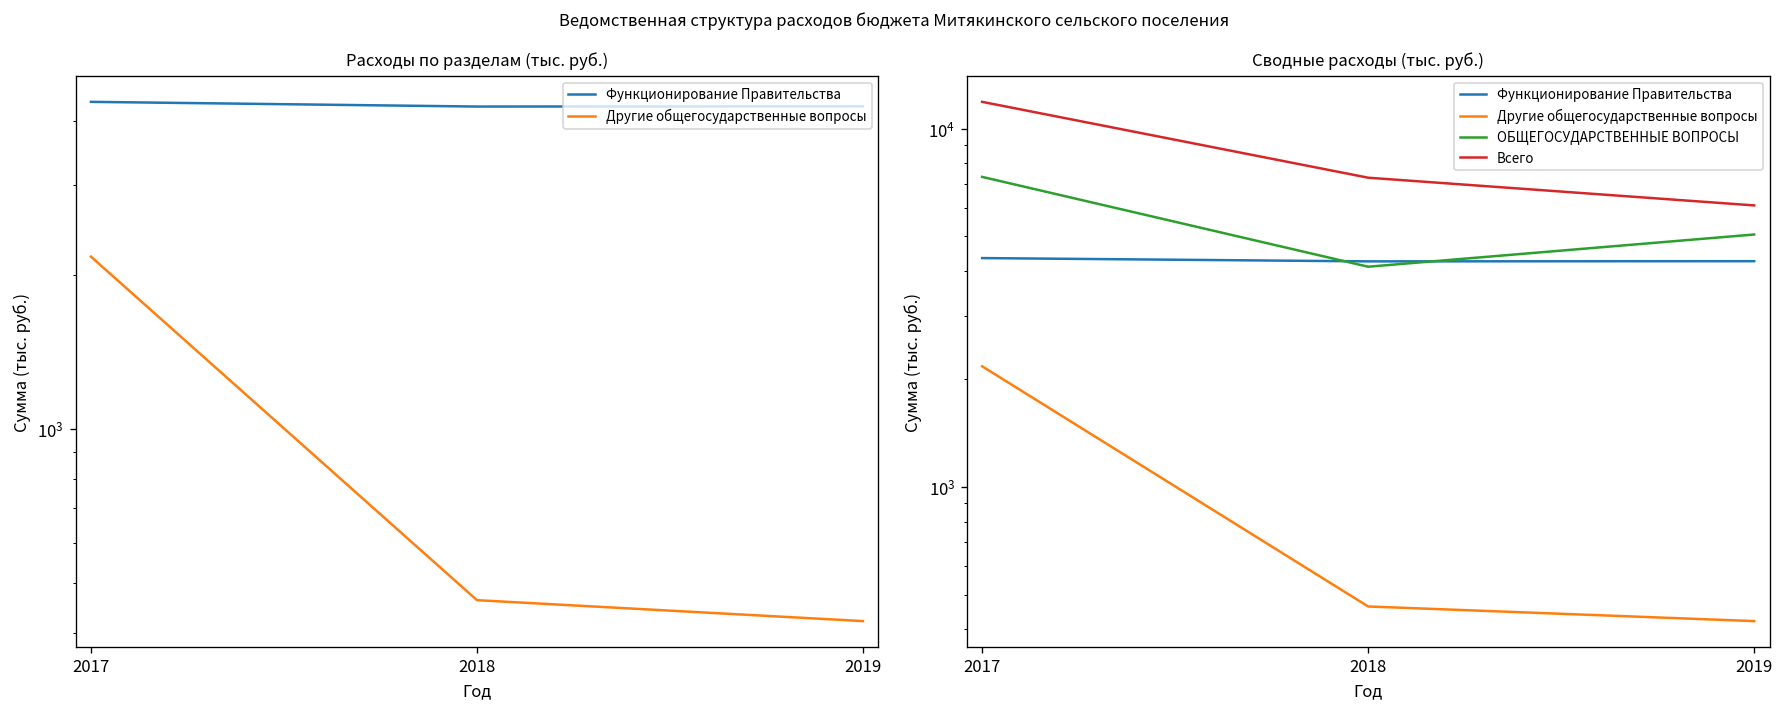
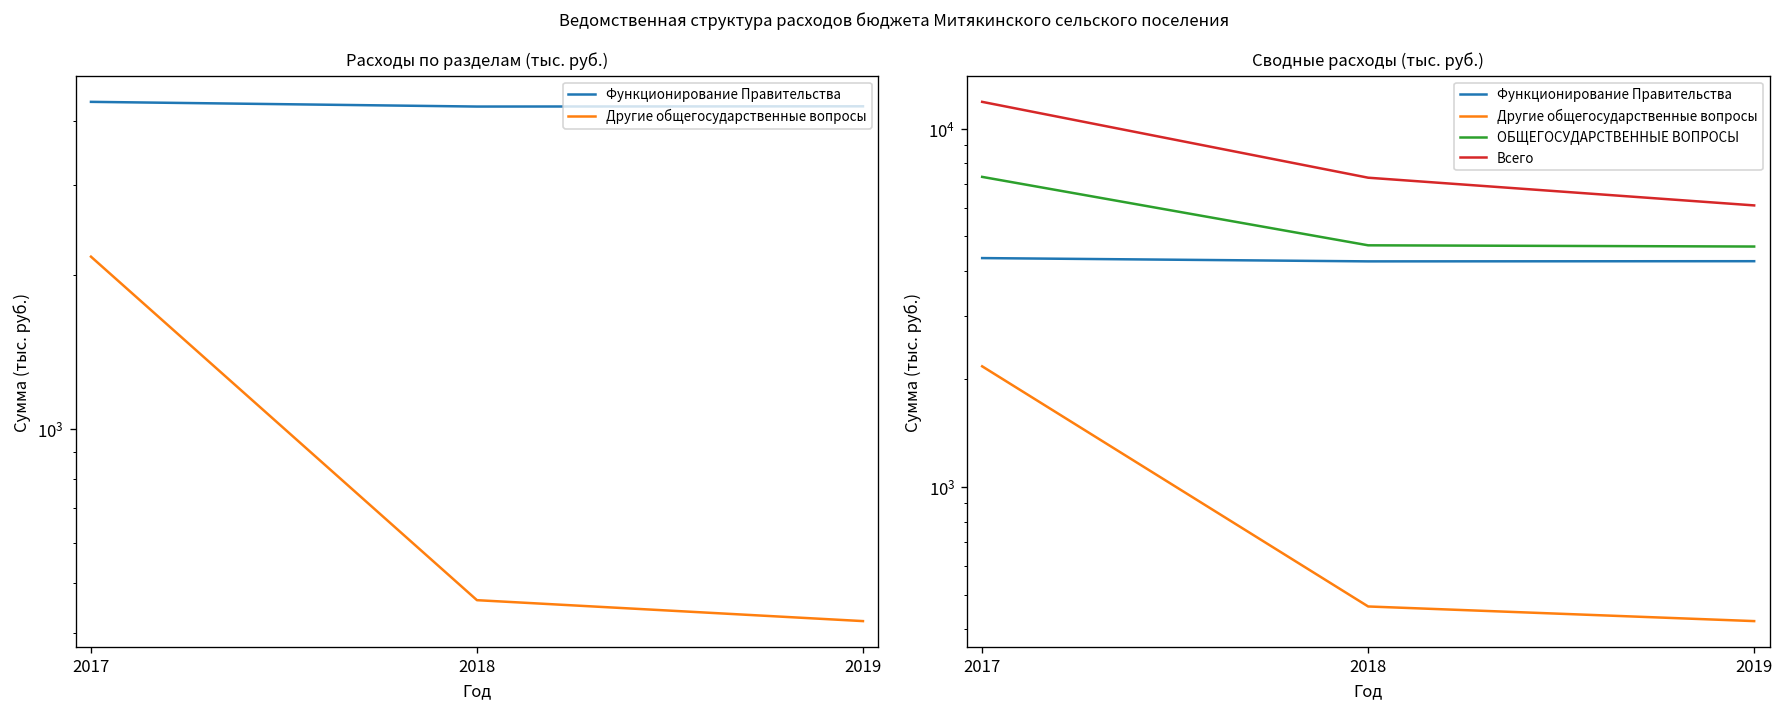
Сводные расходы (тыс. руб.), ОБЩЕГОСУДАРСТВЕННЫЕ ВОПРОСЫ, 2018: 4100 -> 4700
Сводные расходы (тыс. руб.), ОБЩЕГОСУДАРСТВЕННЫЕ ВОПРОСЫ, 2019: 5100 -> 4700
